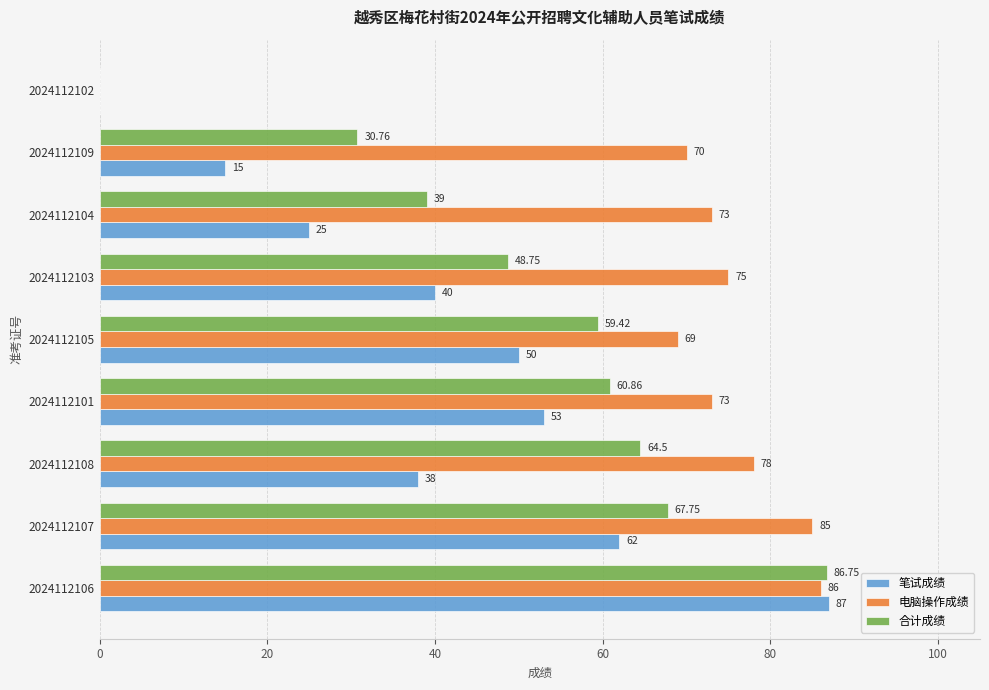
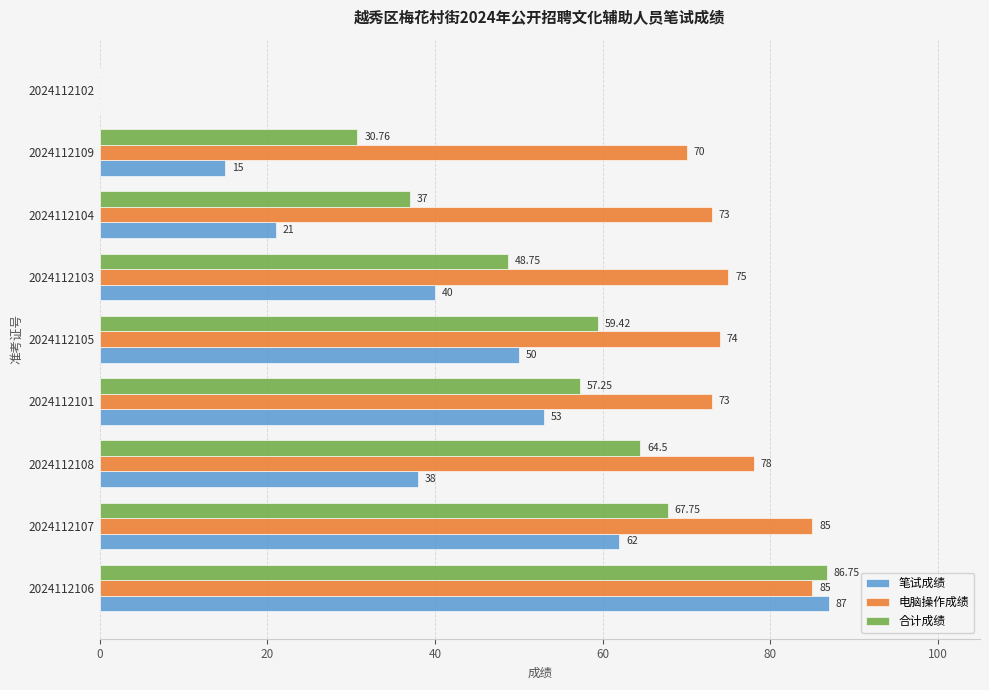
合计成绩, 2024112104: 39 -> 37
笔试成绩, 2024112104: 25 -> 21
电脑操作成绩, 2024112105: 69 -> 74
合计成绩, 2024112101: 60.86 -> 57.25
电脑操作成绩, 2024112106: 86 -> 85
